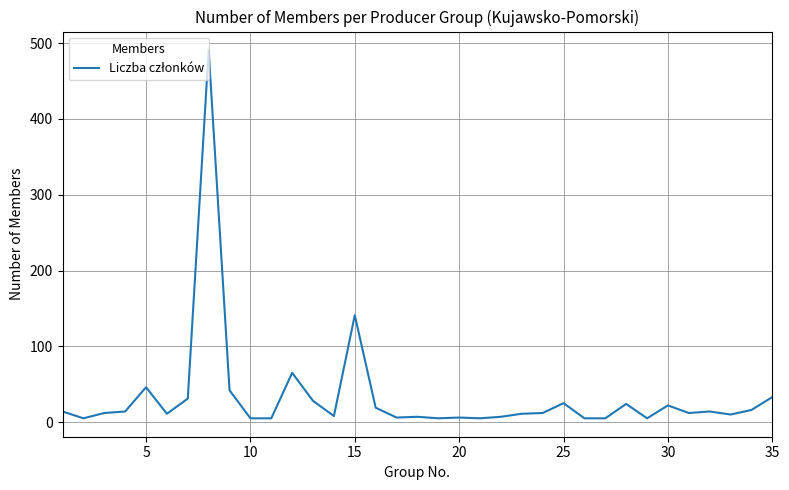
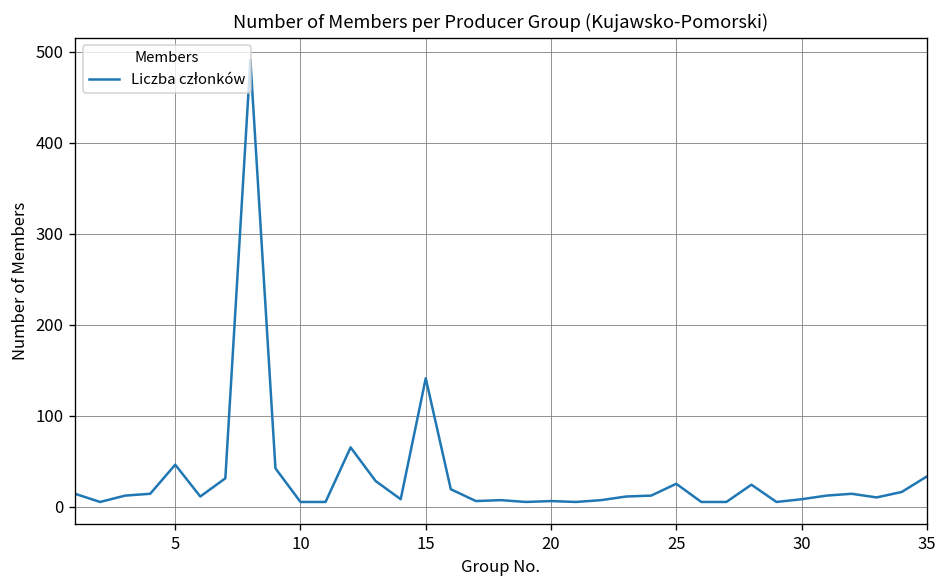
30: 20 -> 10
